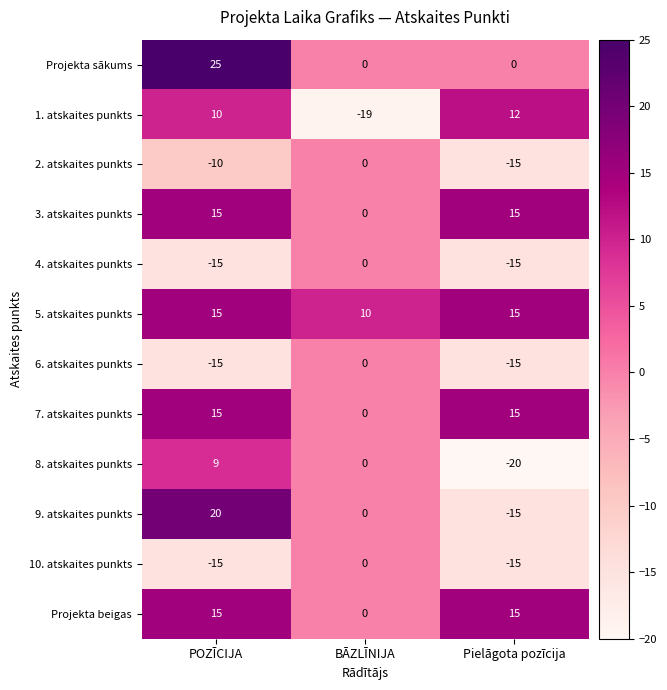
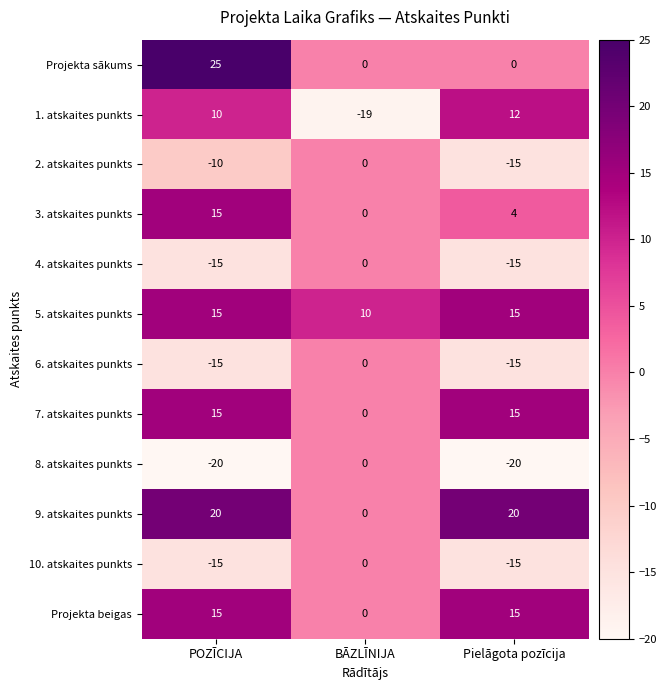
3. atskaites punkts, Pielāgota pozīcija: 15 -> 4
8. atskaites punkts, POZĪCIJA: 9 -> -20
9. atskaites punkts, Pielāgota pozīcija: -15 -> 20
